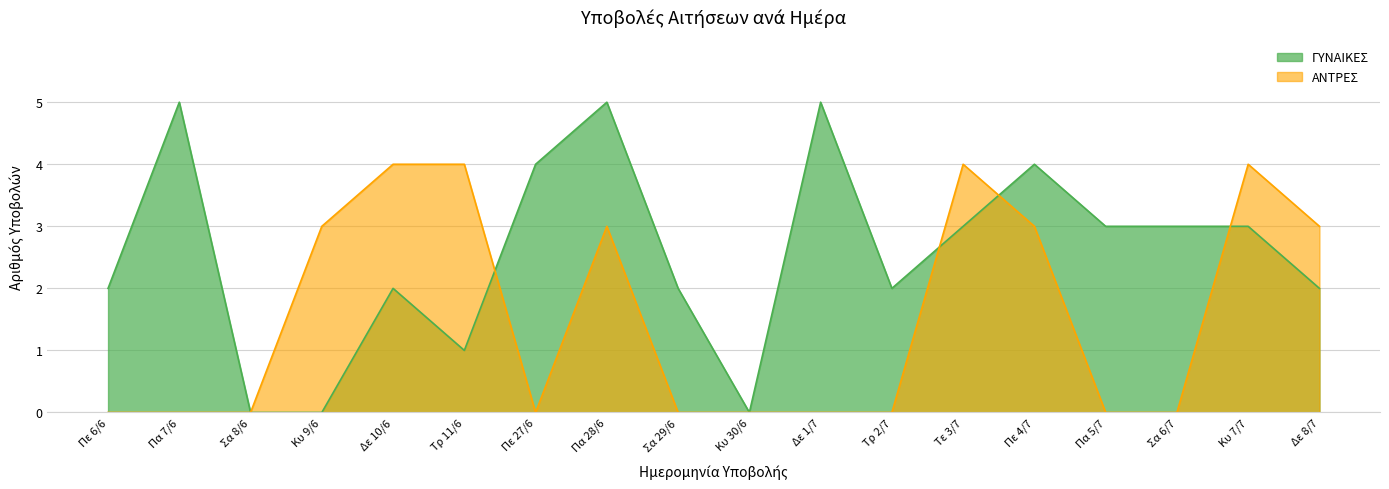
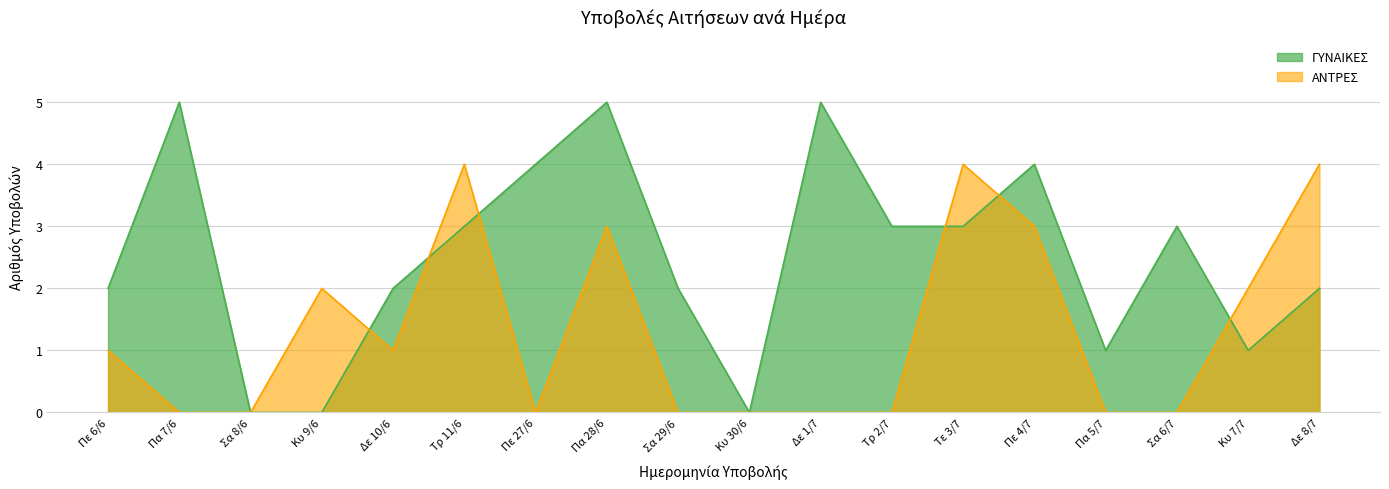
ΑΝΤΡΕΣ, Πε 6/6: 0 -> 1
ΑΝΤΡΕΣ, Κυ 9/6: 3 -> 2
ΑΝΤΡΕΣ, Δε 10/6: 4 -> 1
ΓΥΝΑΙΚΕΣ, Τρ 11/6: 1 -> 3
ΓΥΝΑΙΚΕΣ, Τρ 2/7: 2 -> 3
ΓΥΝΑΙΚΕΣ, Πα 5/7: 3 -> 1
ΓΥΝΑΙΚΕΣ, Κυ 7/7: 3 -> 1
ΑΝΤΡΕΣ, Κυ 7/7: 4 -> 2
ΑΝΤΡΕΣ, Δε 8/7: 3 -> 4
